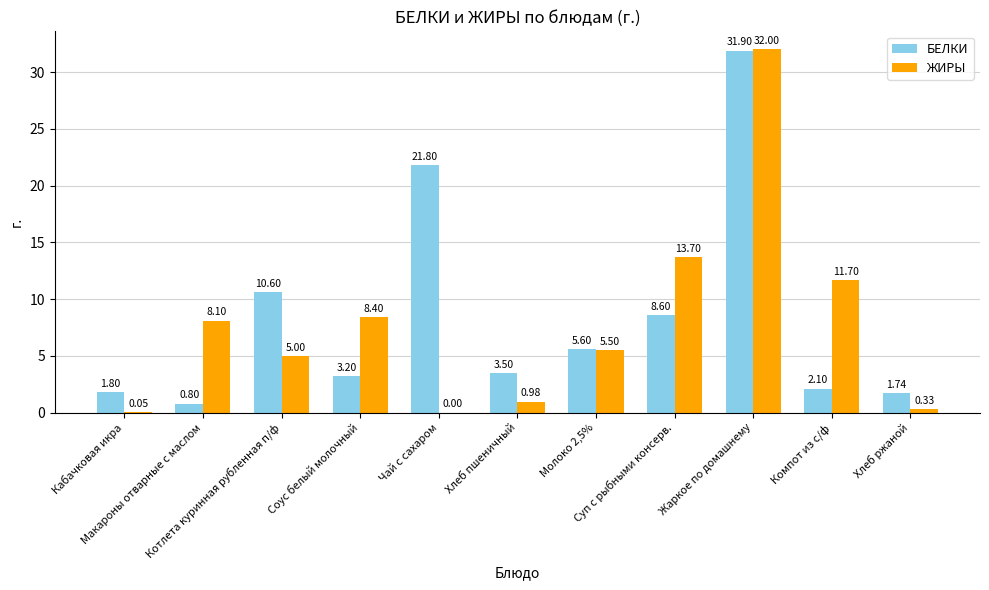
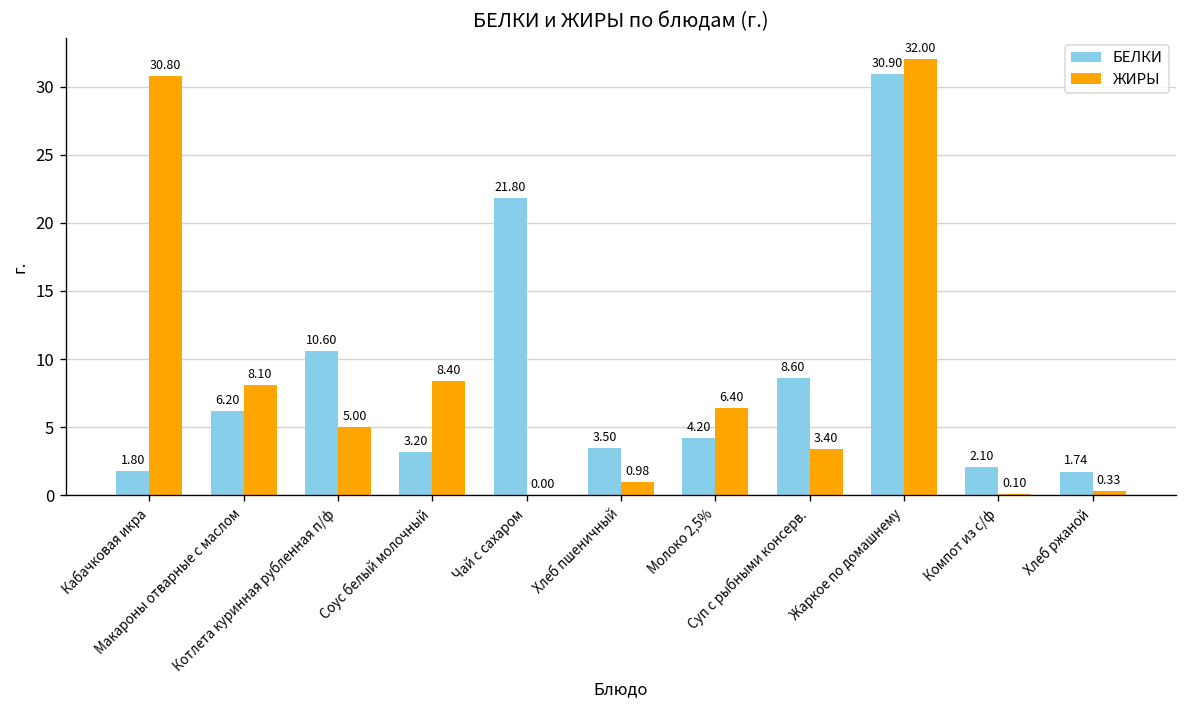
ЖИРЫ, Кабачковая икра: 0.05 -> 30.80
БЕЛКИ, Макароны отварные с маслом: 0.80 -> 6.20
БЕЛКИ, Молоко 2,5%: 5.60 -> 4.20
ЖИРЫ, Молоко 2,5%: 5.50 -> 6.40
ЖИРЫ, Суп с рыбными консерв.: 13.70 -> 3.40
БЕЛКИ, Жаркое по домашнему: 31.90 -> 30.90
ЖИРЫ, Компот из с/ф: 11.70 -> 0.10
